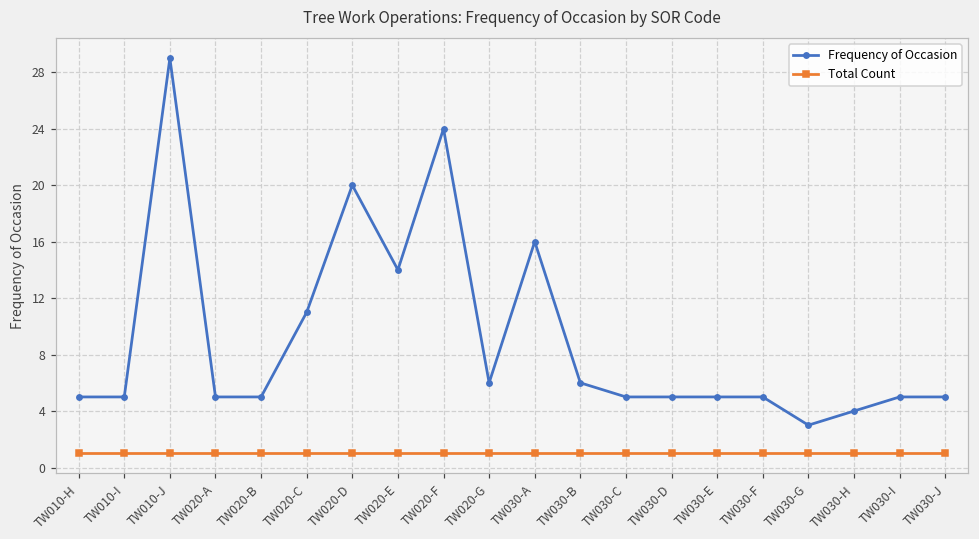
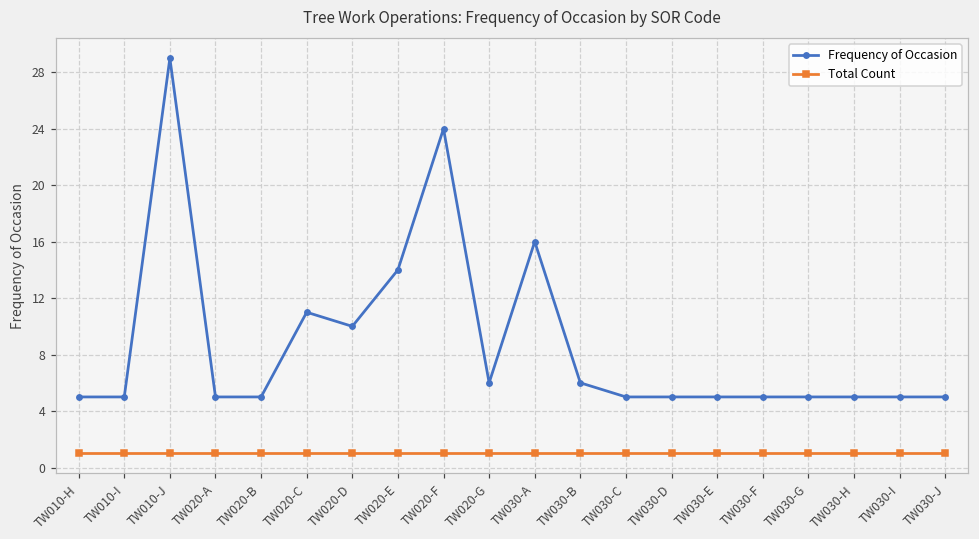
Frequency of Occasion, TW020-D: 20 -> 10
Frequency of Occasion, TW030-G: 3 -> 5
Frequency of Occasion, TW030-H: 4 -> 5
